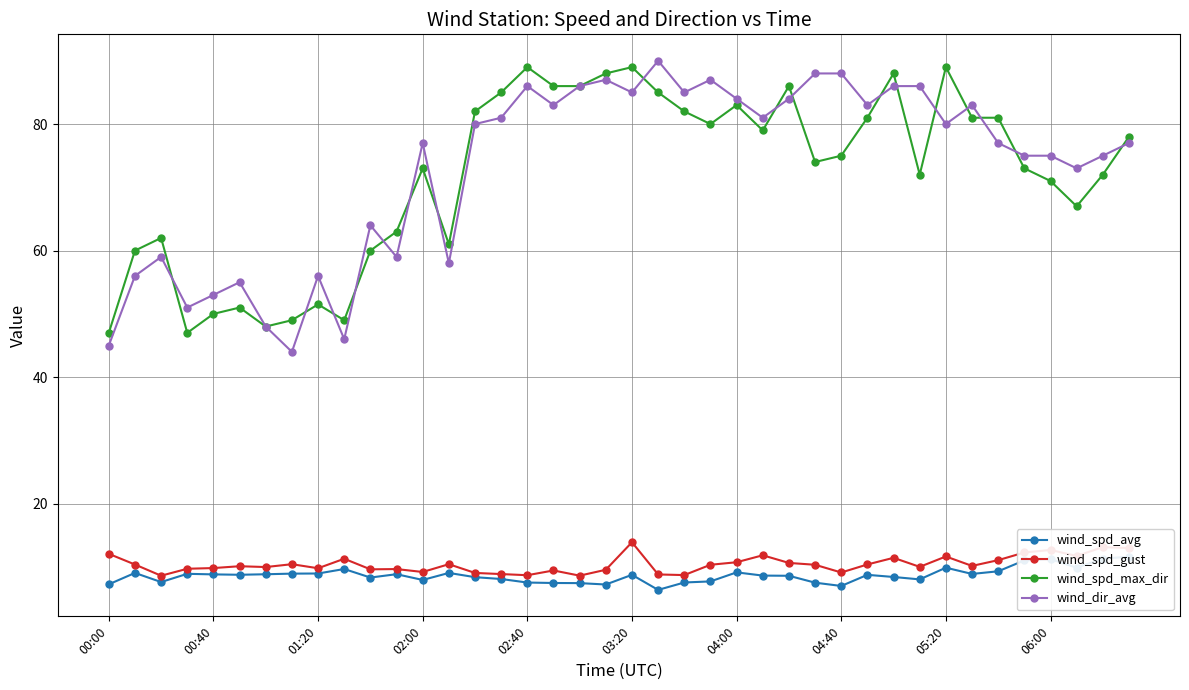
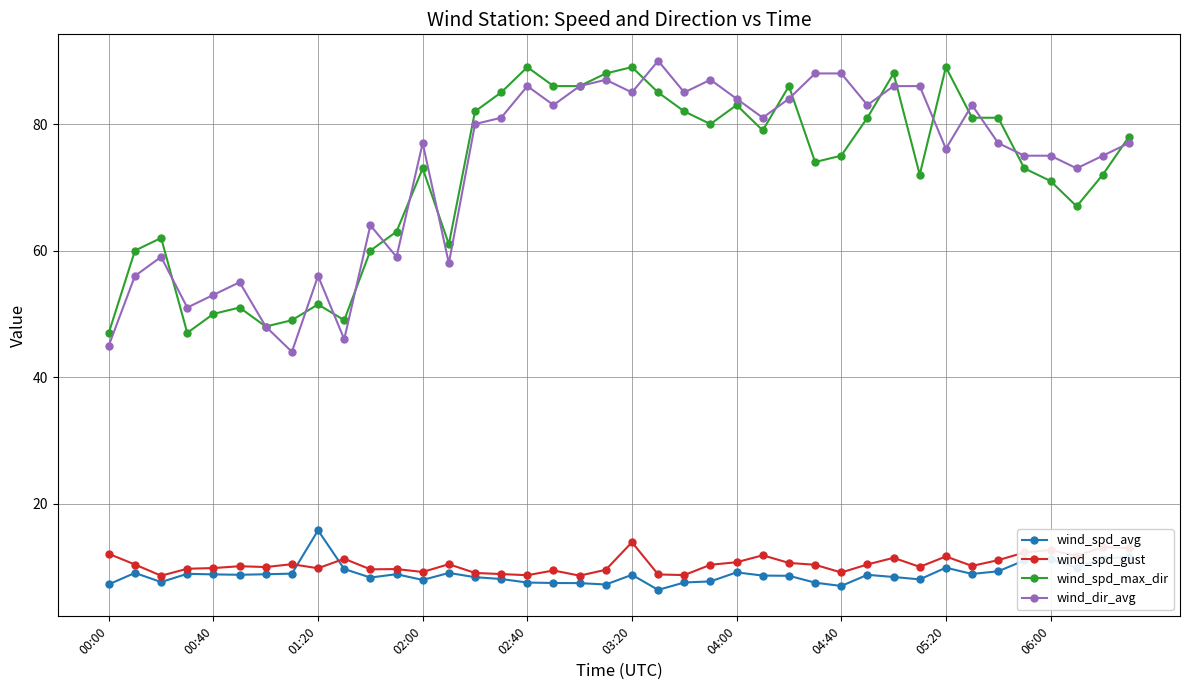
wind_spd_avg, 01:20: 9 -> 16
wind_dir_avg, 05:20: 80 -> 76
